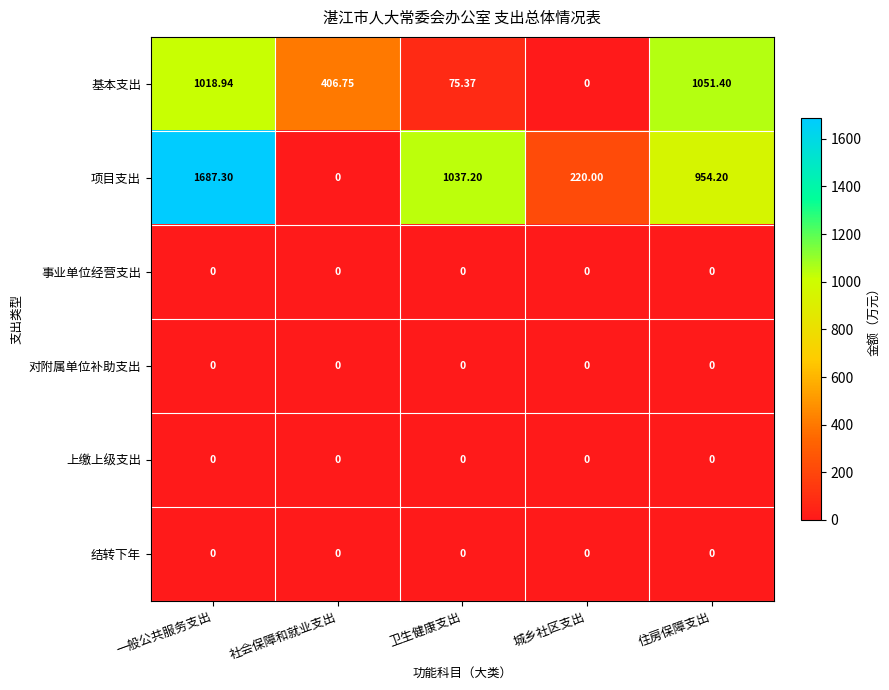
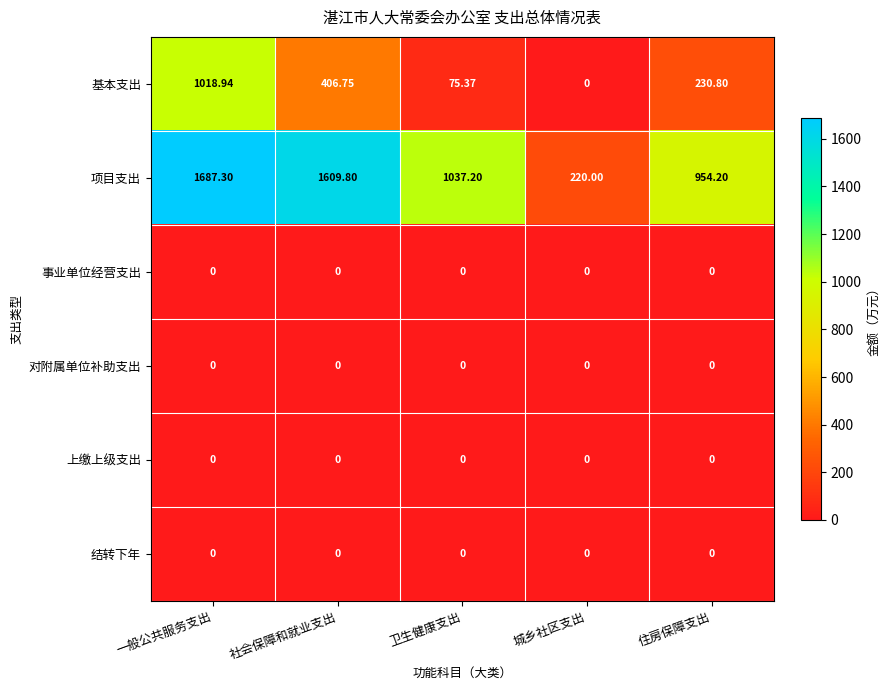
基本支出, 住房保障支出: 1051.40 -> 230.80
项目支出, 社会保障和就业支出: 0 -> 1609.80
